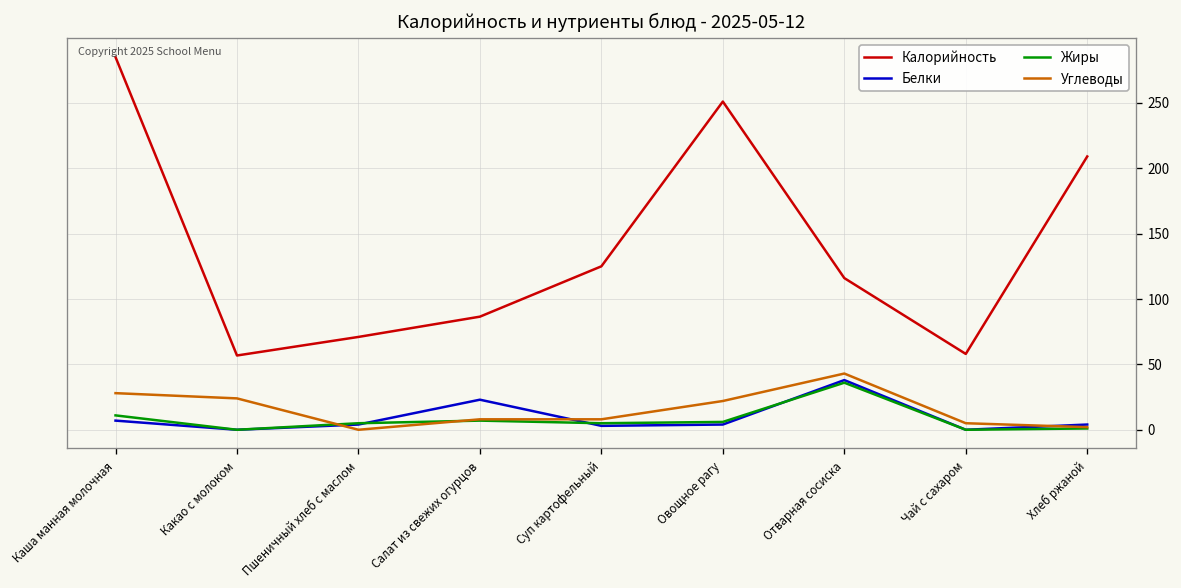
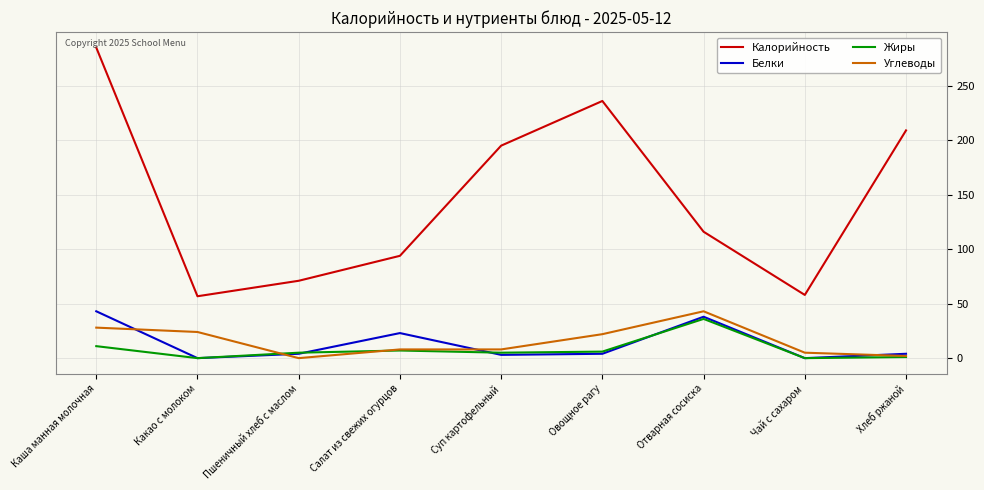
Белки, Каша манная молочная: 7 -> 43
Калорийность, Салат из свежих огурцов: 87 -> 94
Калорийность, Суп картофельный: 125 -> 195
Калорийность, Овощное рагу: 251 -> 236
